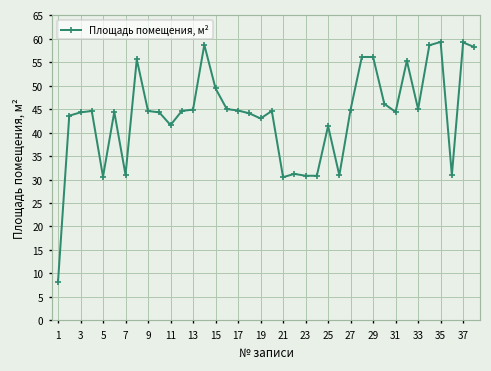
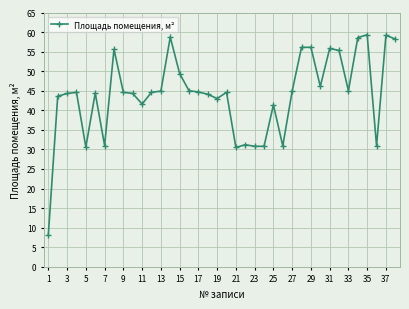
31: 44 -> 56
